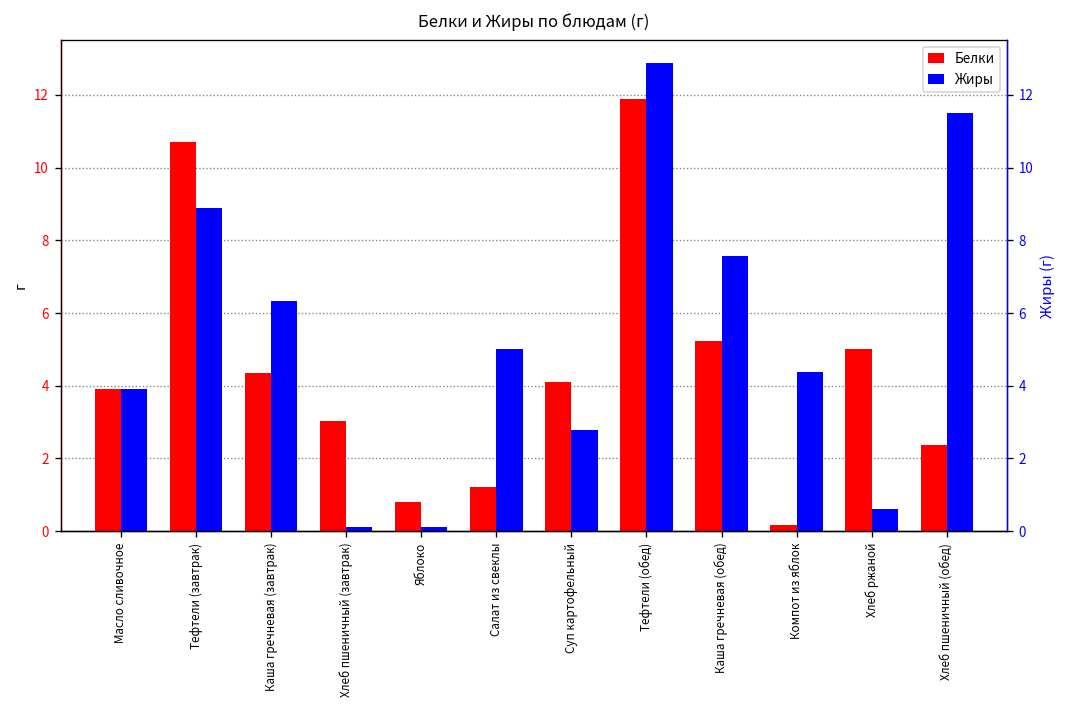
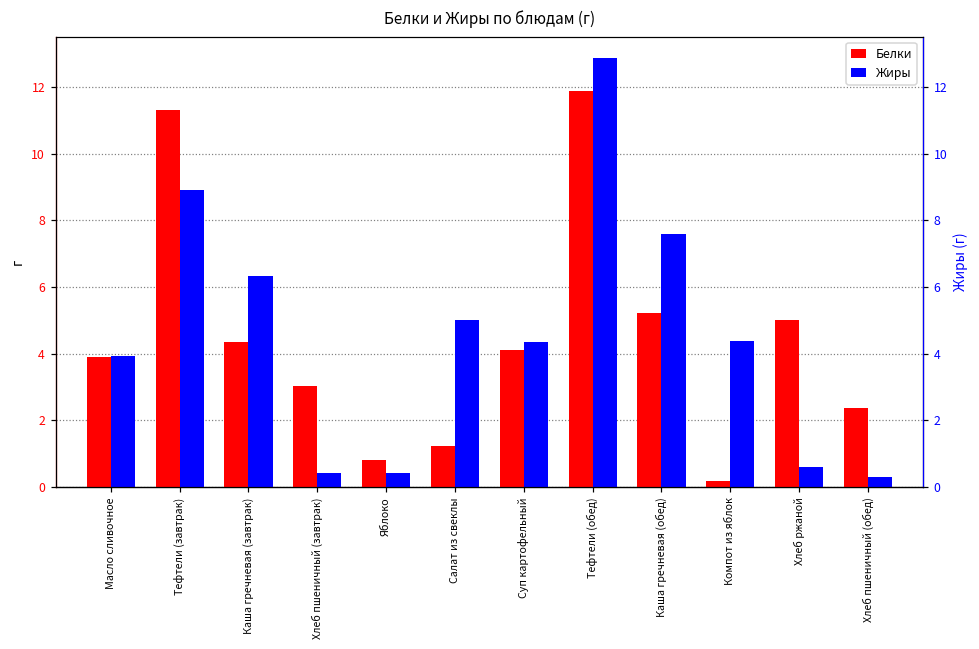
Белки, Тефтели (завтрак): 10.7 -> 11.3
Жиры, Хлеб пшеничный (завтрак): 0.1 -> 0.4
Жиры, Яблоко: 0.1 -> 0.4
Жиры, Суп картофельный: 2.8 -> 4.4
Жиры, Хлеб пшеничный (обед): 11.5 -> 0.3
